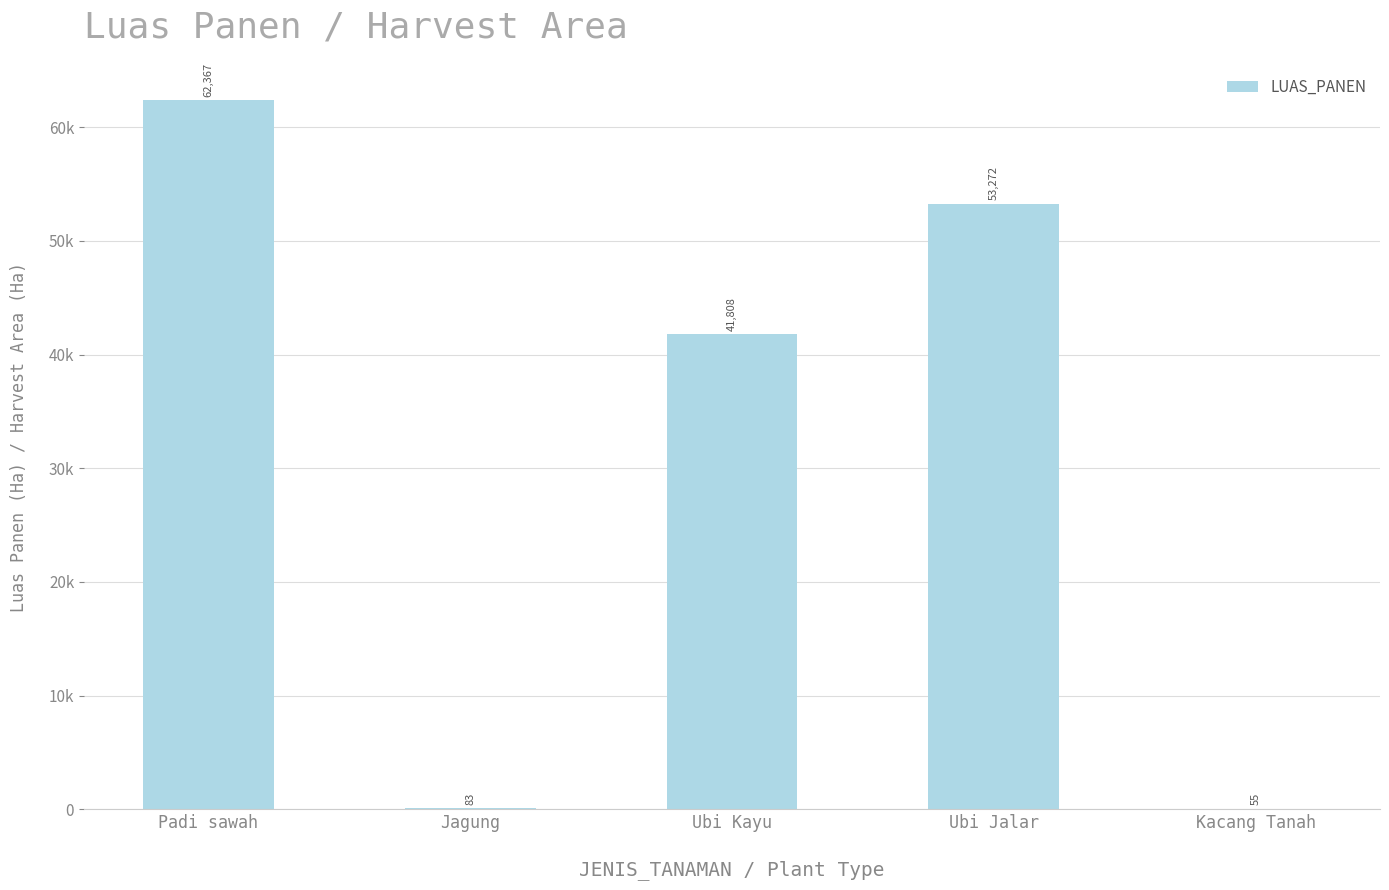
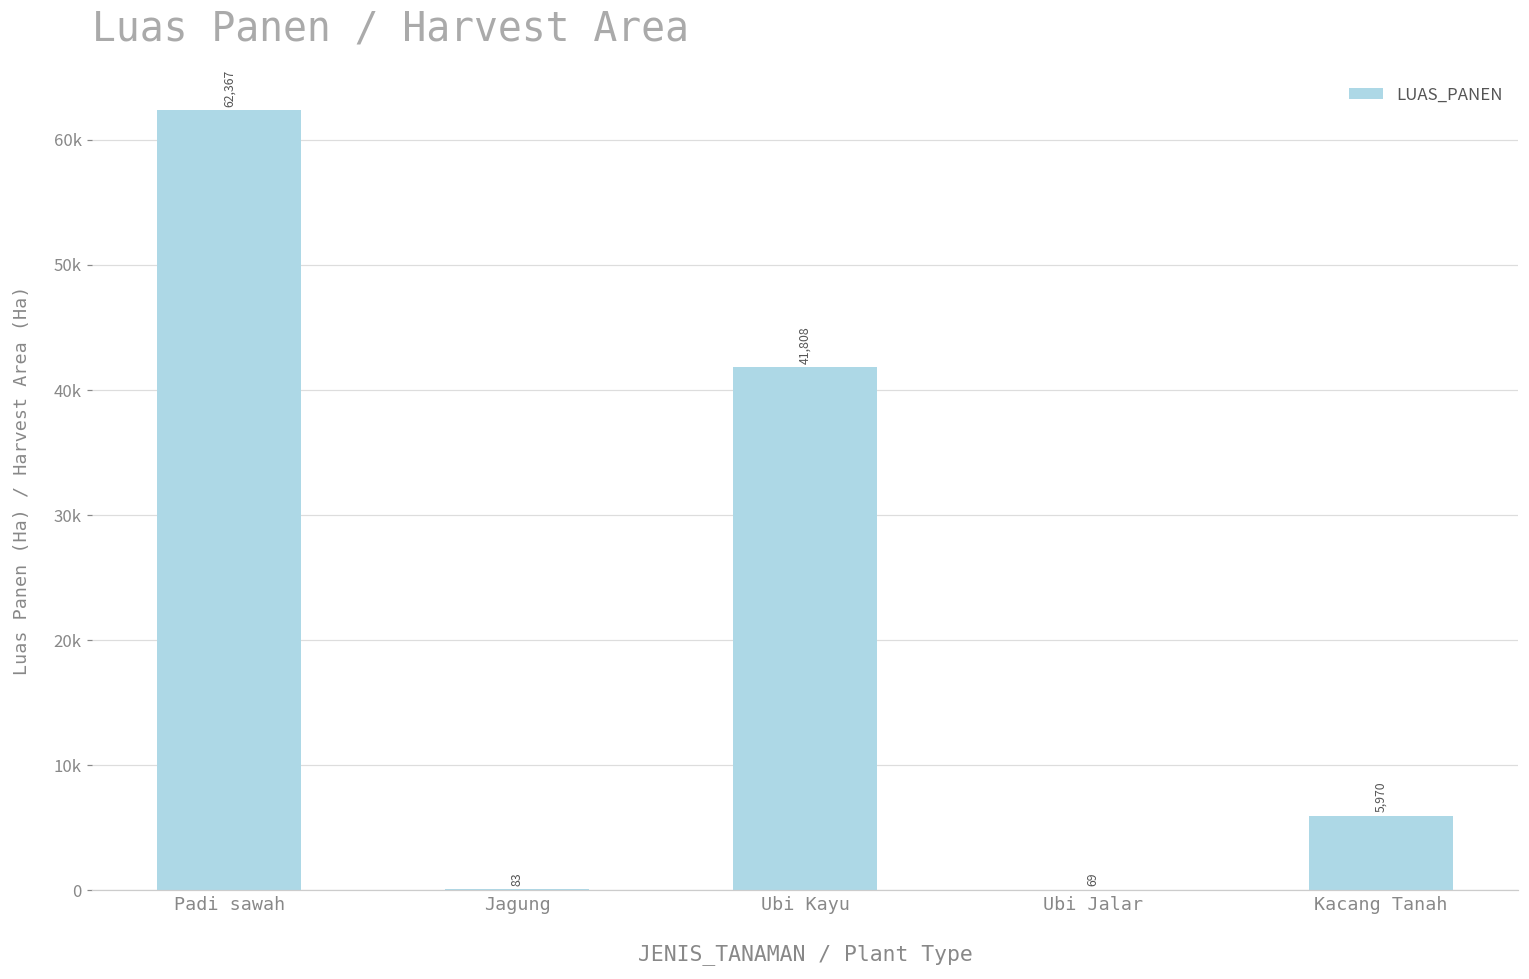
Ubi Jalar: 53,272 -> 69
Kacang Tanah: 55 -> 5,970
